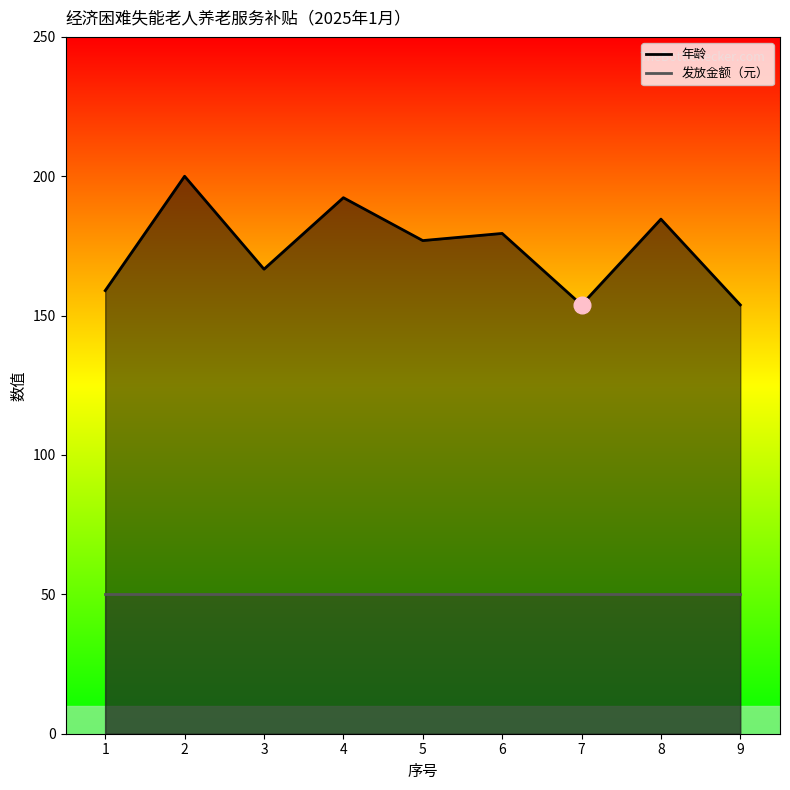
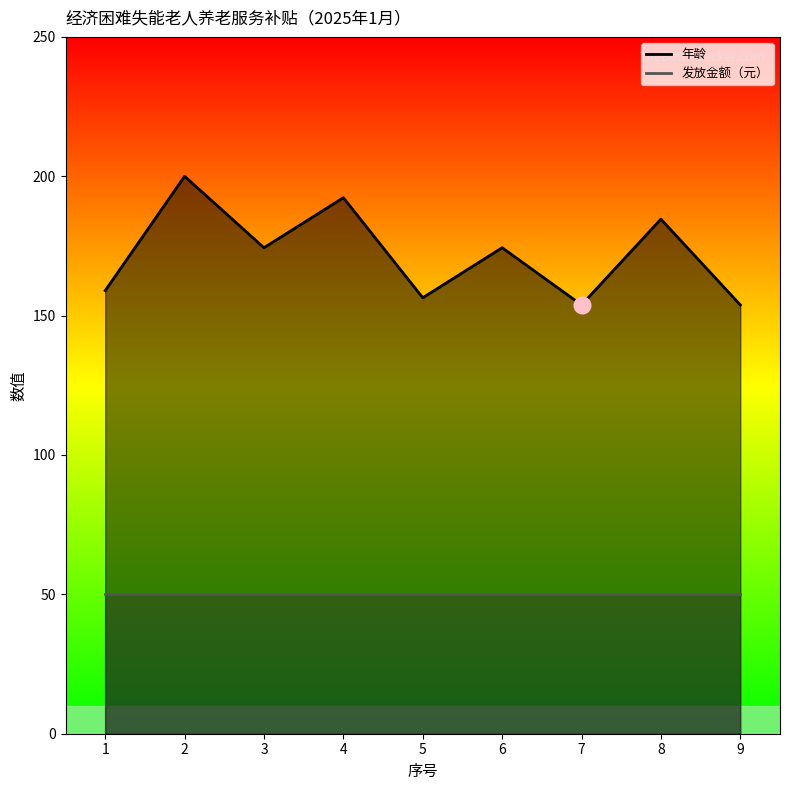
年龄, 3: 167 -> 174
年龄, 5: 177 -> 156
年龄, 6: 179 -> 174
